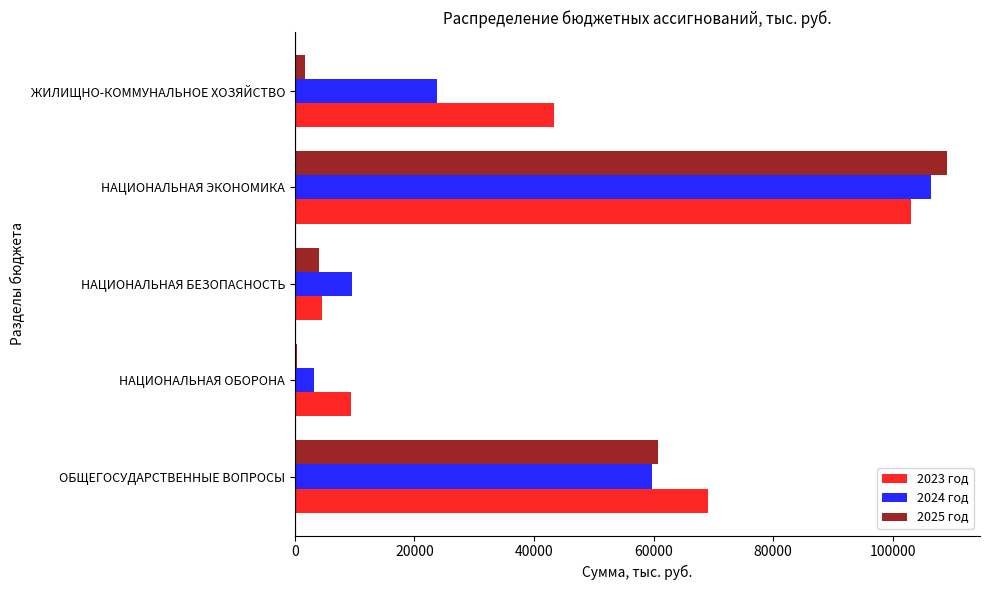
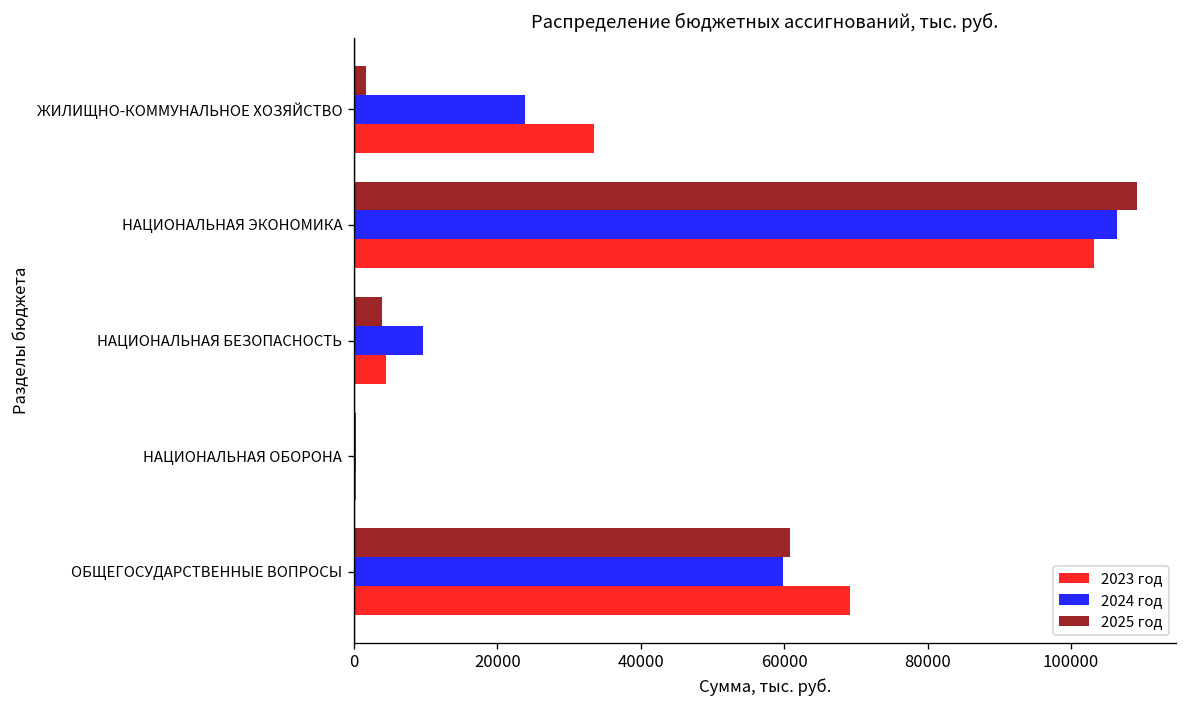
2023 год, ЖИЛИЩНО-КОММУНАЛЬНОЕ ХОЗЯЙСТВО: 43000 -> 33000
2024 год, НАЦИОНАЛЬНАЯ ОБОРОНА: 3000 -> 0
2023 год, НАЦИОНАЛЬНАЯ ОБОРОНА: 9000 -> 0
